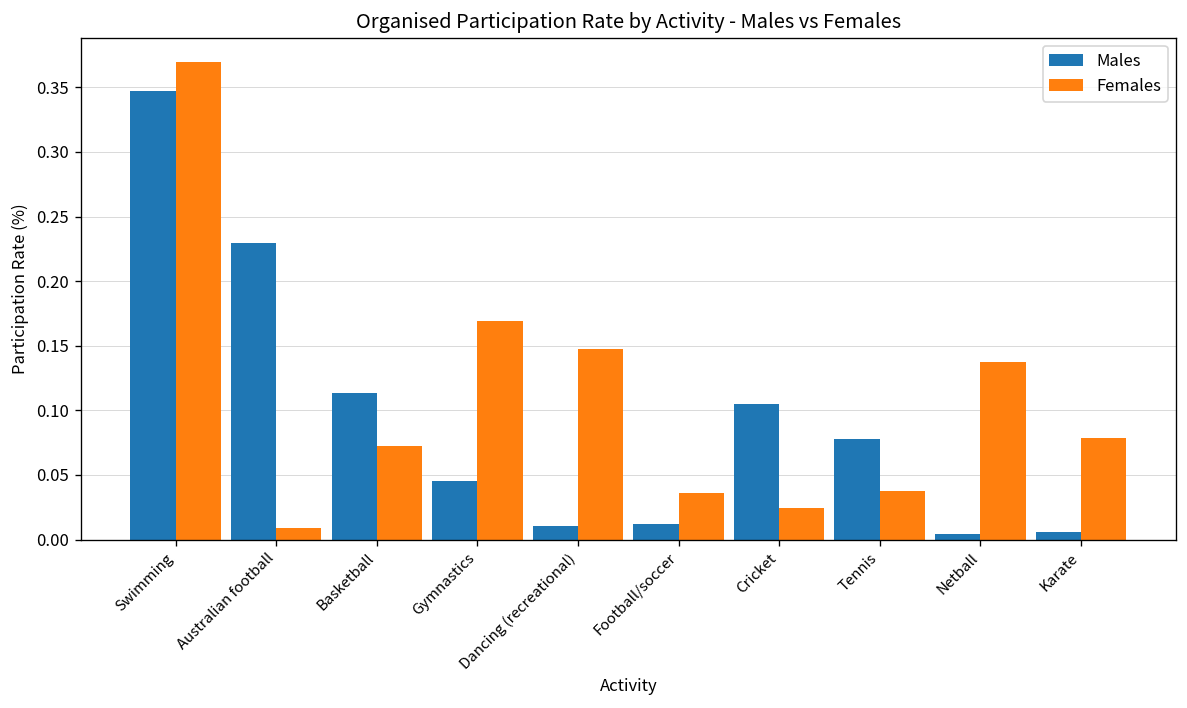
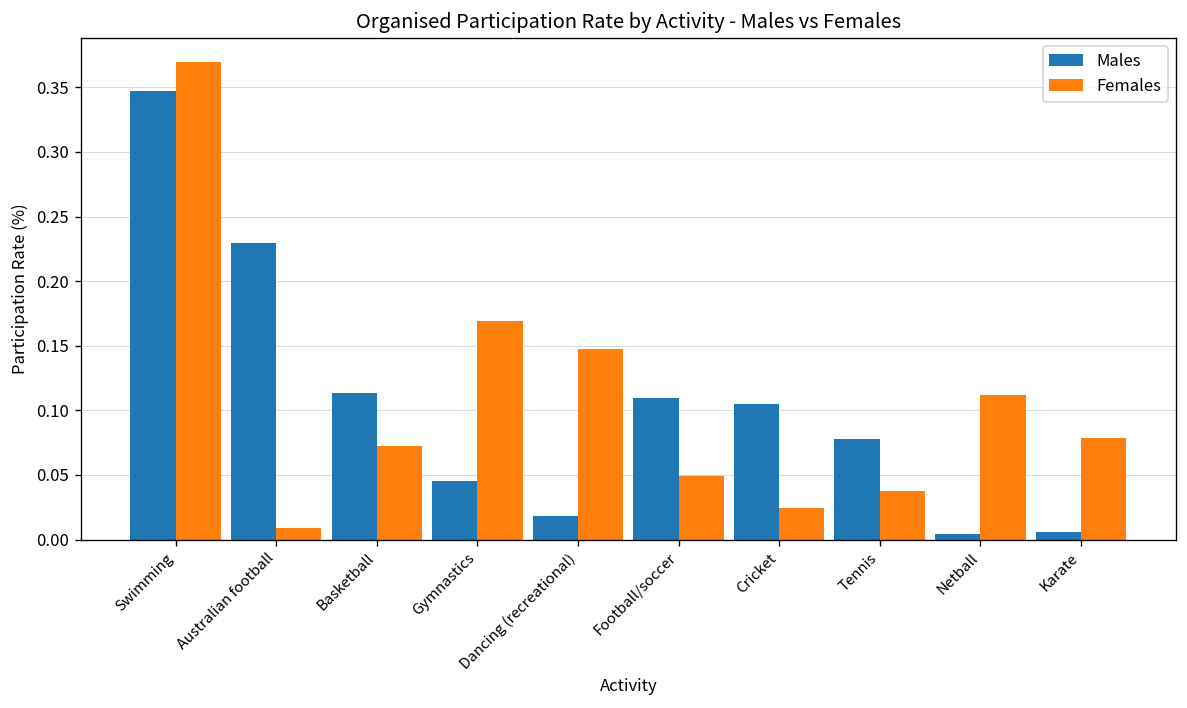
Males, Dancing (recreational): 0.011 -> 0.018
Males, Football/soccer: 0.012 -> 0.110
Females, Football/soccer: 0.036 -> 0.049
Females, Netball: 0.137 -> 0.112
